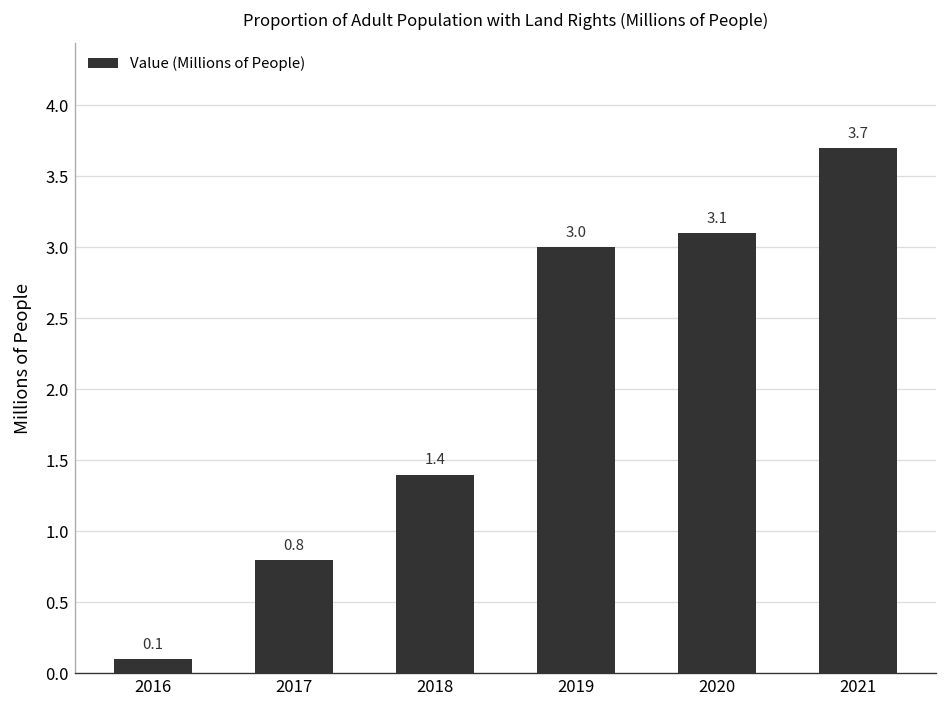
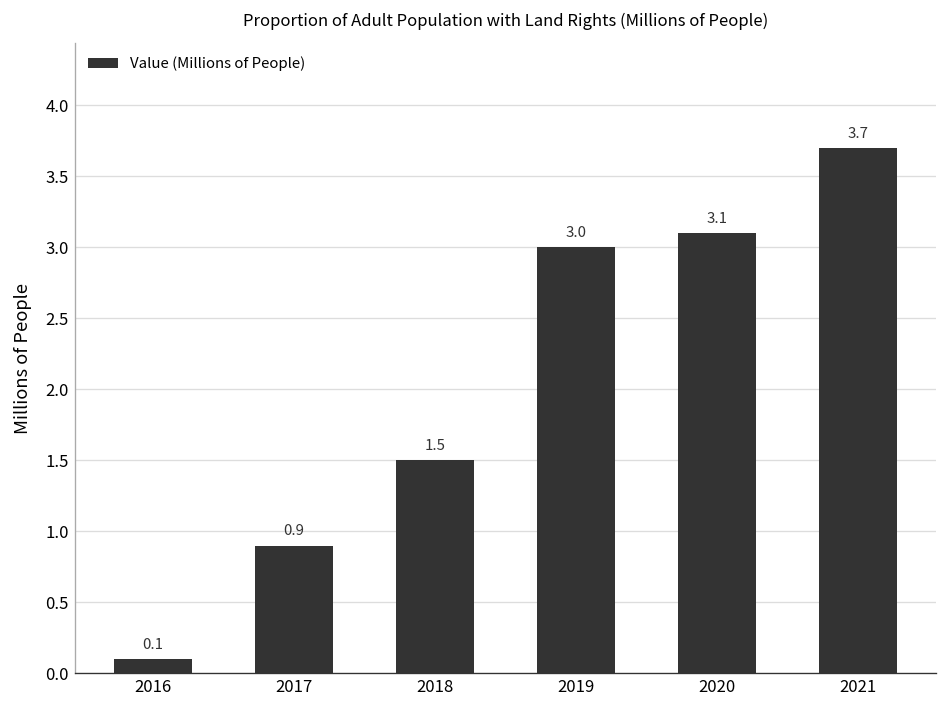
2017: 0.8 -> 0.9
2018: 1.4 -> 1.5
